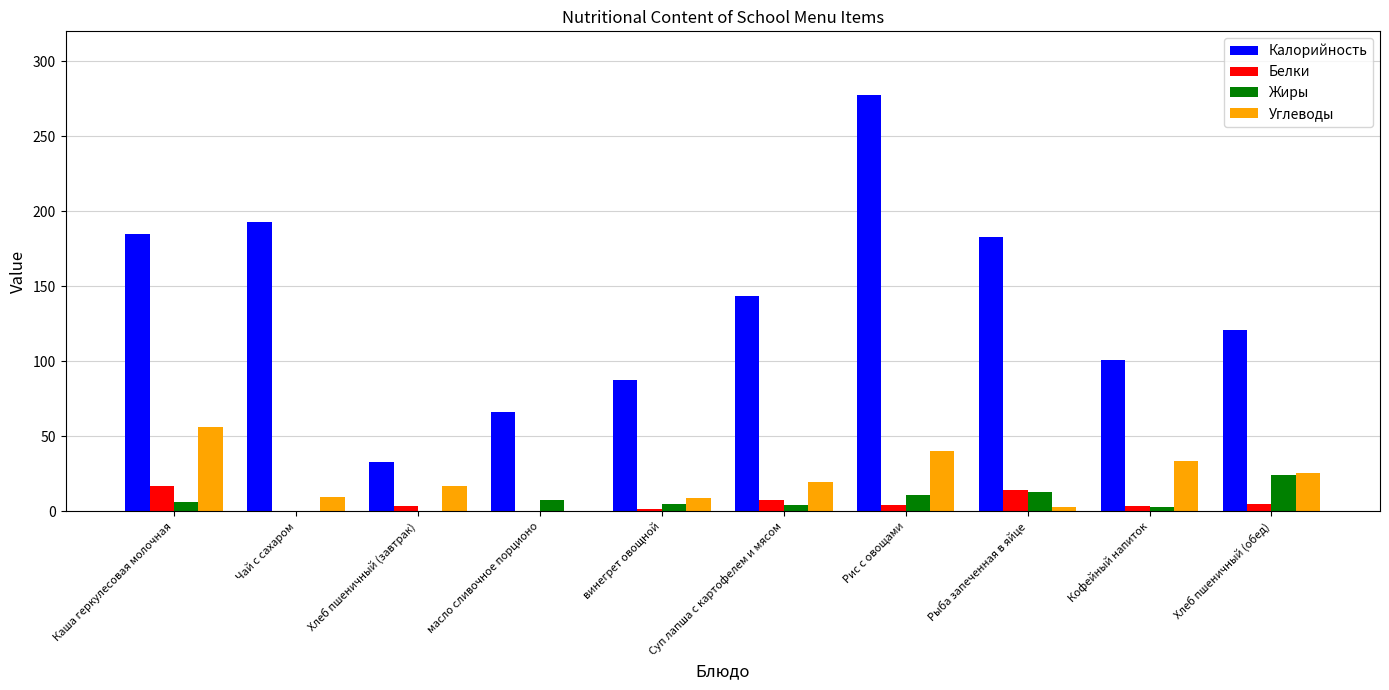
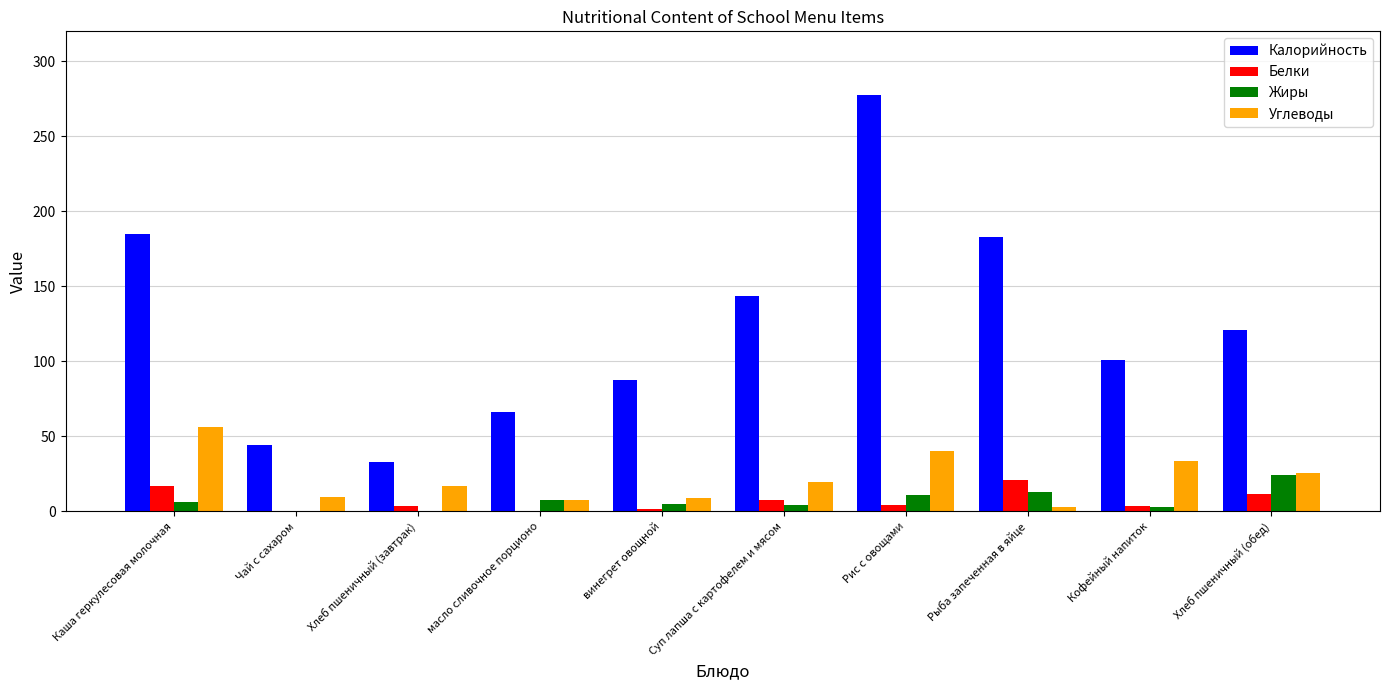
Калорийность, Чай с сахаром: 193 -> 44
Углеводы, масло сливочное порционо: 0 -> 8
Белки, Рыба запеченная в яйце: 14 -> 21
Белки, Хлеб пшеничный (обед): 5 -> 12
